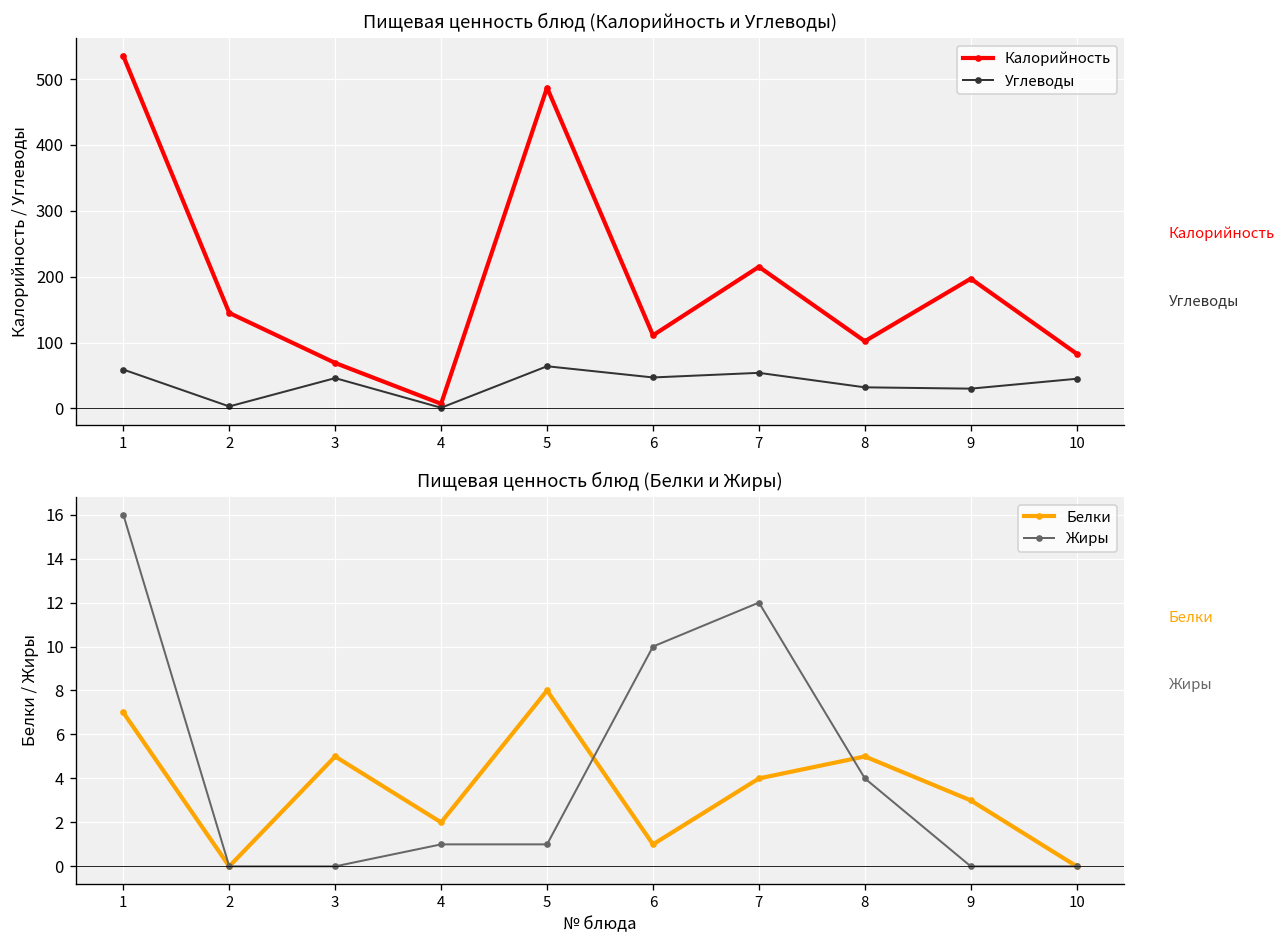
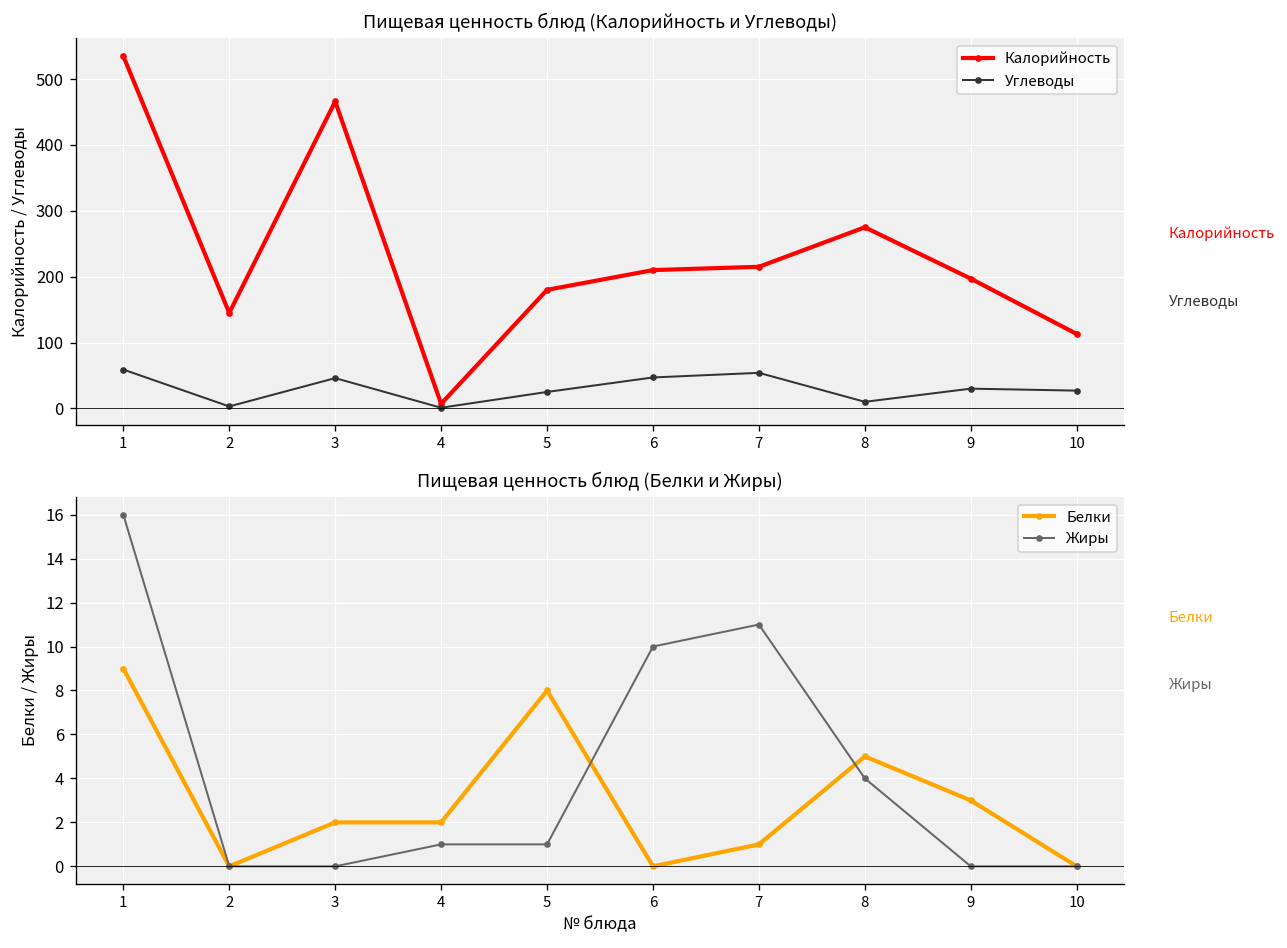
Пищевая ценность блюд (Калорийность и Углеводы), Калорийность, 3: 70 -> 470
Пищевая ценность блюд (Калорийность и Углеводы), Калорийность, 5: 490 -> 180
Пищевая ценность блюд (Калорийность и Углеводы), Углеводы, 5: 60 -> 30
Пищевая ценность блюд (Калорийность и Углеводы), Калорийность, 6: 110 -> 210
Пищевая ценность блюд (Калорийность и Углеводы), Калорийность, 8: 100 -> 280
Пищевая ценность блюд (Калорийность и Углеводы), Углеводы, 8: 30 -> 10
Пищевая ценность блюд (Калорийность и Углеводы), Калорийность, 10: 80 -> 110
Пищевая ценность блюд (Калорийность и Углеводы), Углеводы, 10: 50 -> 30
Пищевая ценность блюд (Белки и Жиры), Белки, 1: 7 -> 9
Пищевая ценность блюд (Белки и Жиры), Белки, 3: 5 -> 2
Пищевая ценность блюд (Белки и Жиры), Белки, 6: 1 -> 0
Пищевая ценность блюд (Белки и Жиры), Белки, 7: 4 -> 1
Пищевая ценность блюд (Белки и Жиры), Жиры, 7: 12 -> 11
